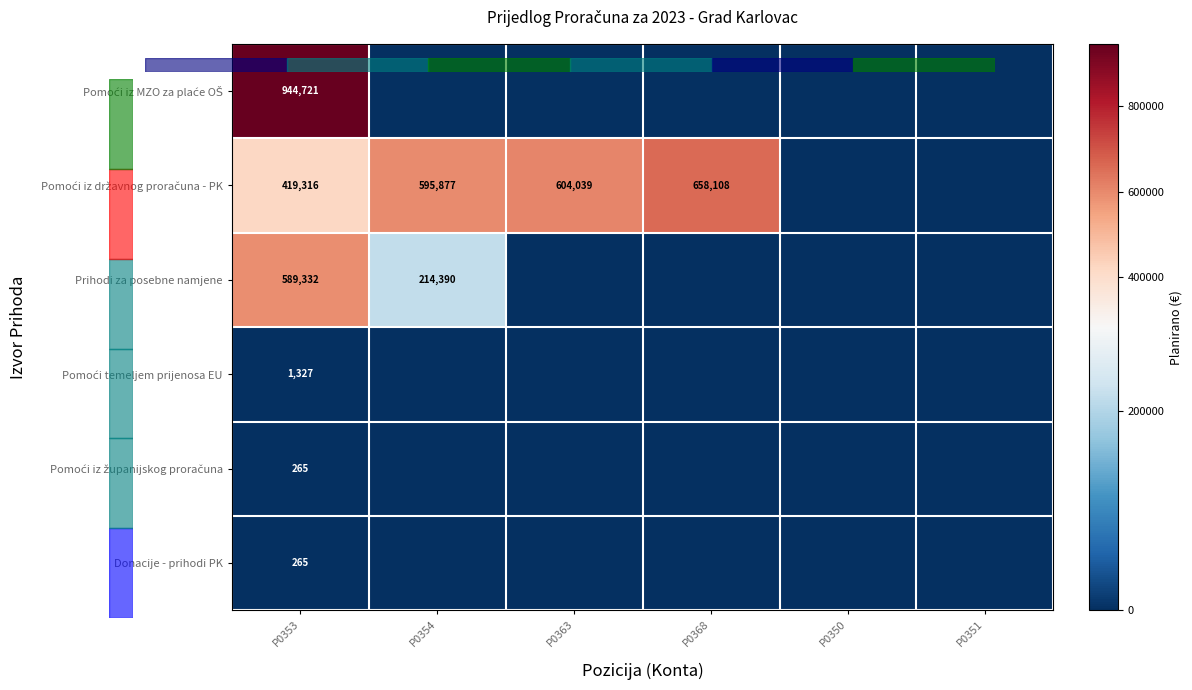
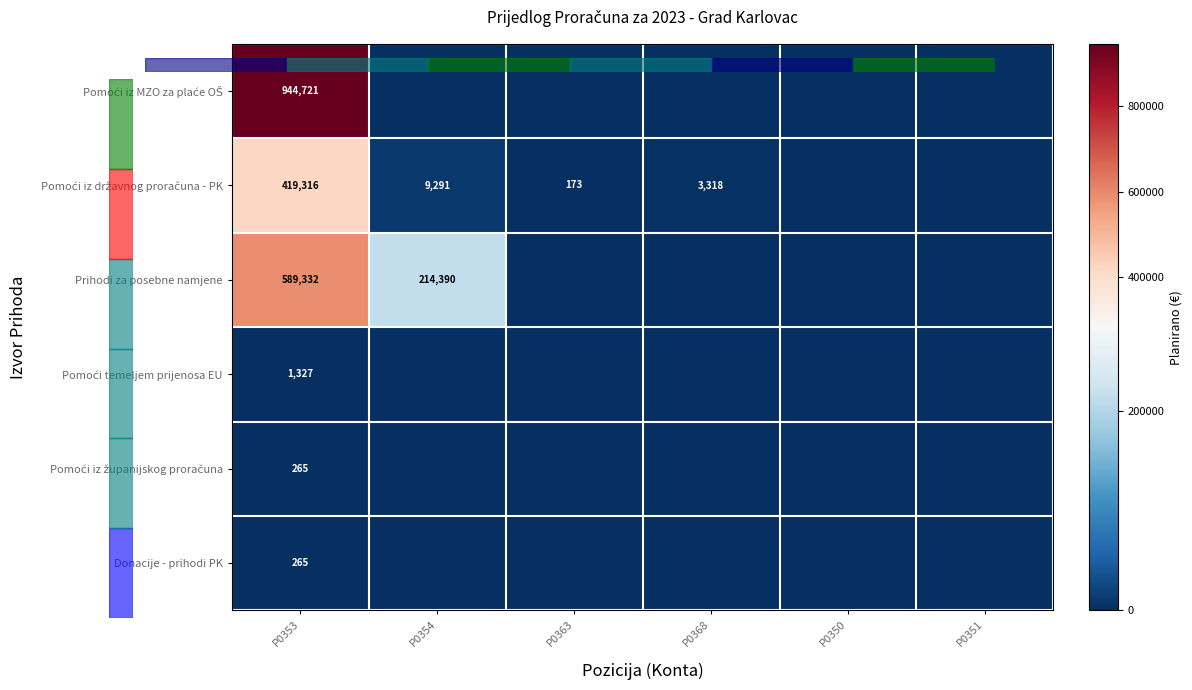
Pomoći iz državnog proračuna - PK, P0354: 595,877 -> 9,291
Pomoći iz državnog proračuna - PK, P0363: 604,039 -> 173
Pomoći iz državnog proračuna - PK, P0368: 658,108 -> 3,318
